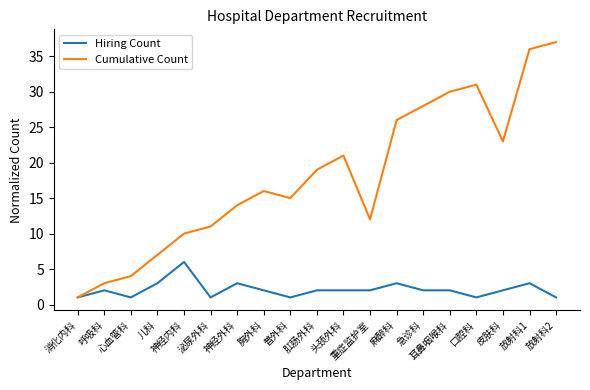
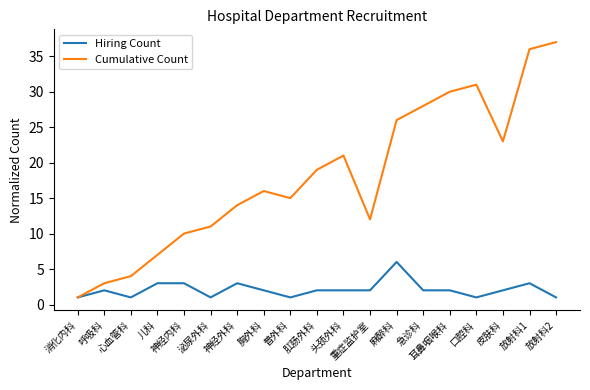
Hiring Count, 神经内科: 6 -> 3
Hiring Count, 麻醉科: 3 -> 6
